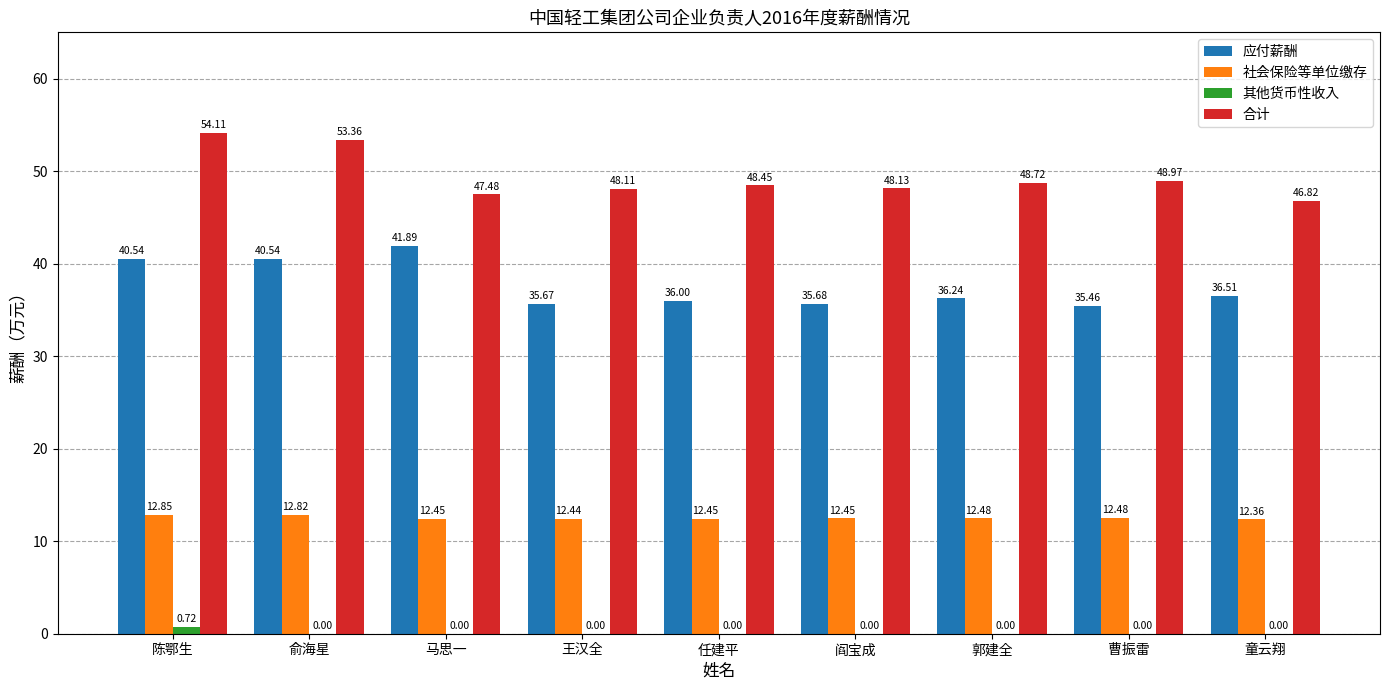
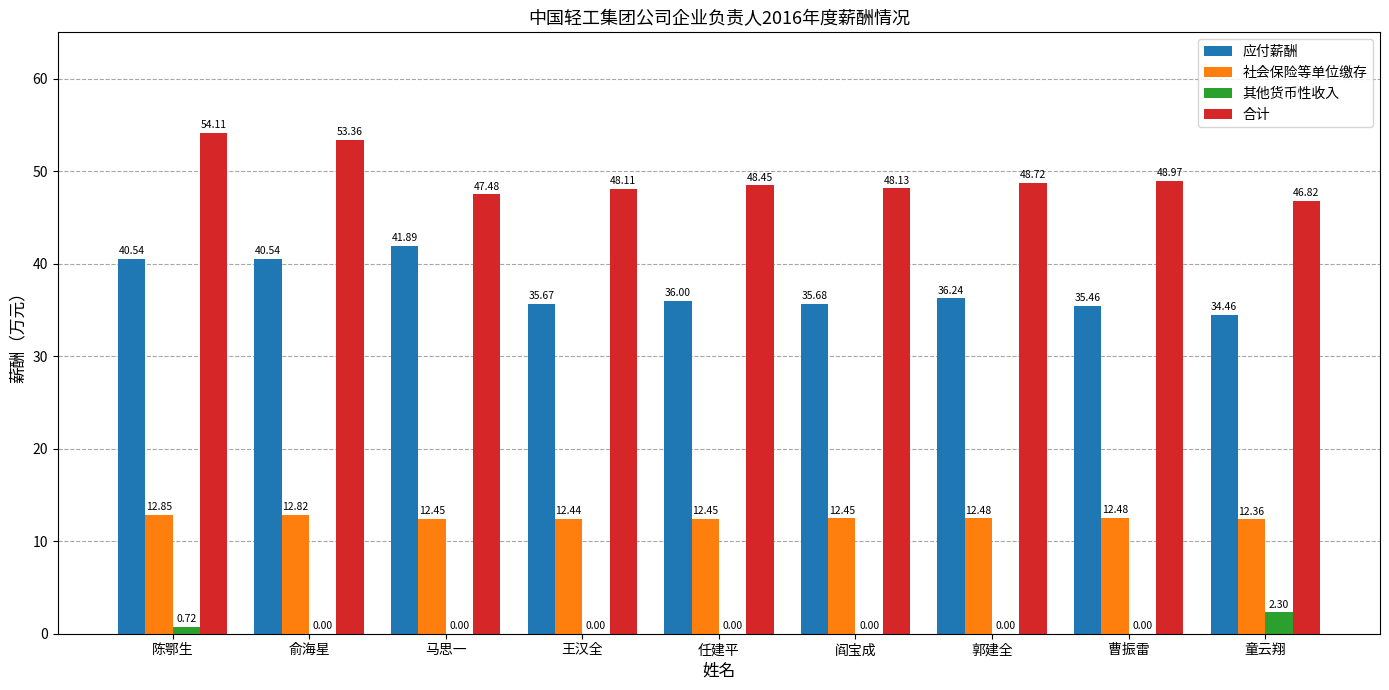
应付薪酬, 童云翔: 36.51 -> 34.46
其他货币性收入, 童云翔: 0.00 -> 2.30
